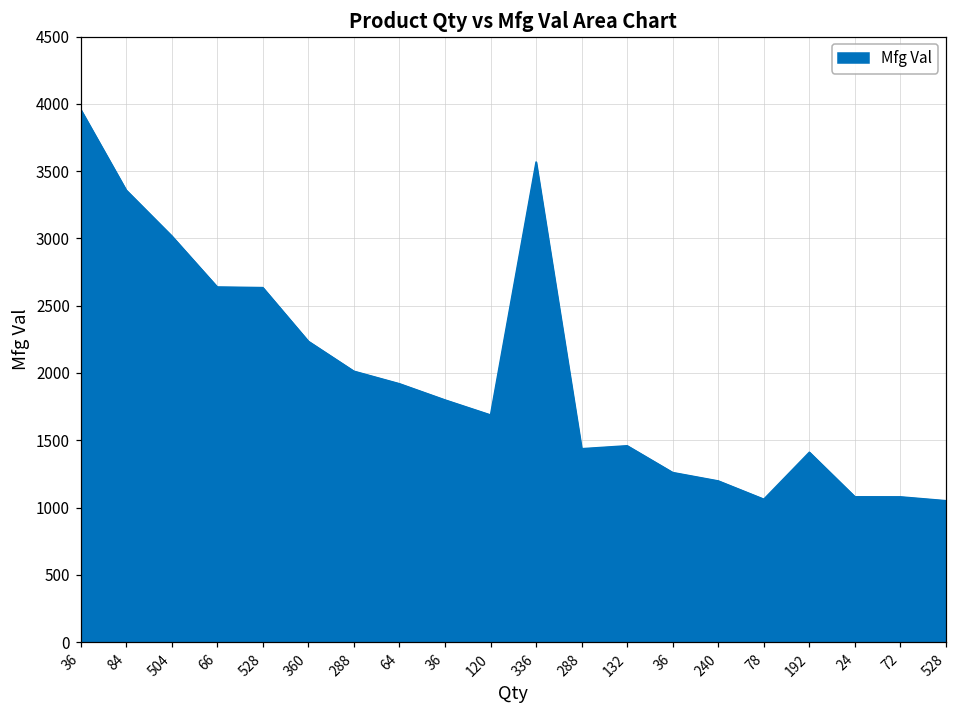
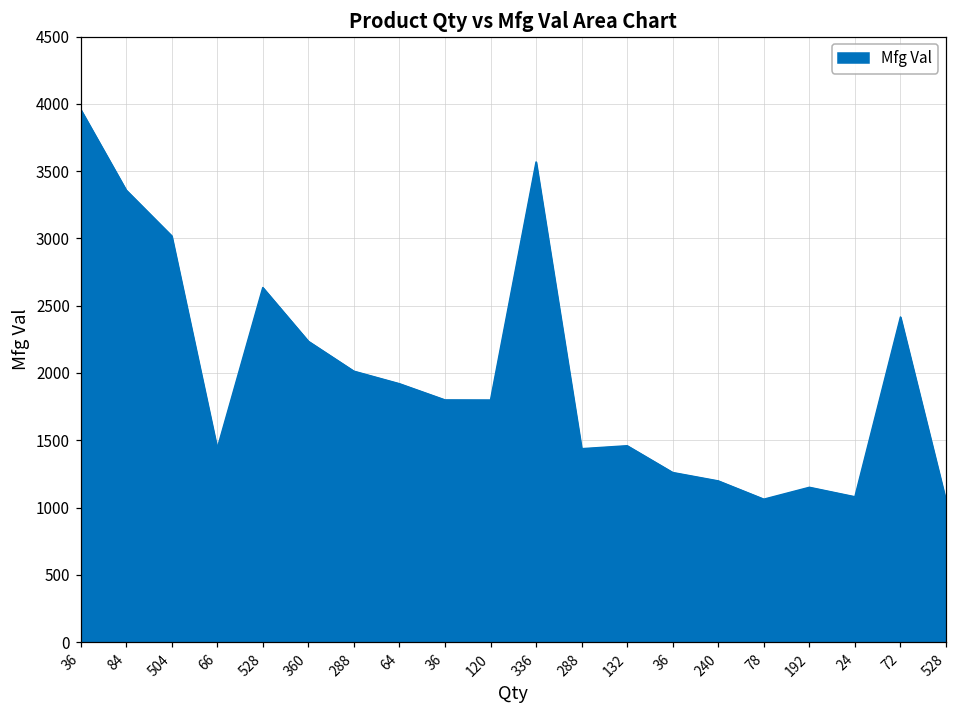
66: 2640 -> 1440
120: 1690 -> 1800
192: 1410 -> 1150
72: 1080 -> 2420
